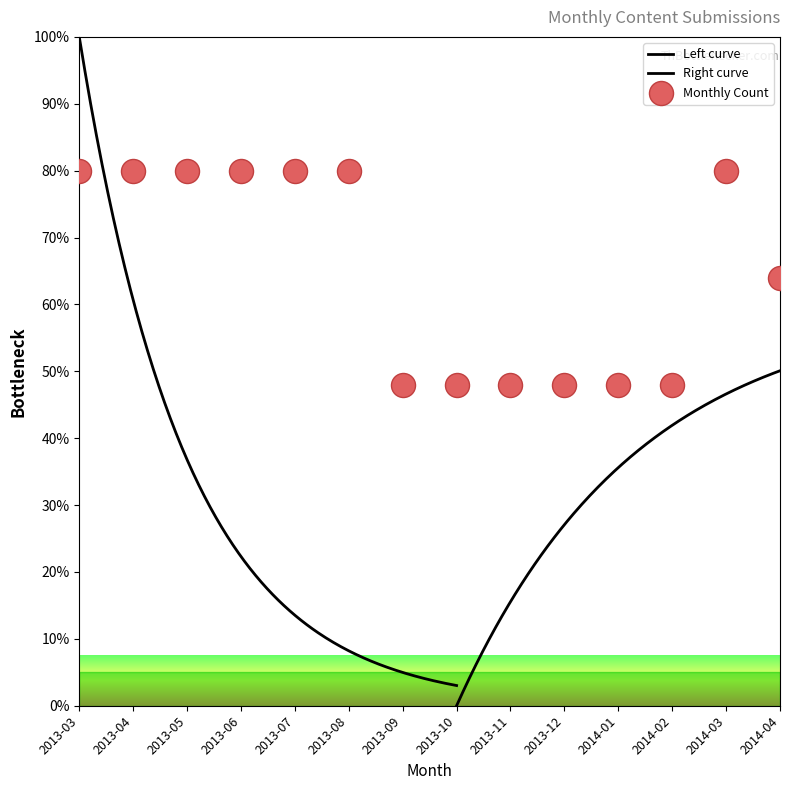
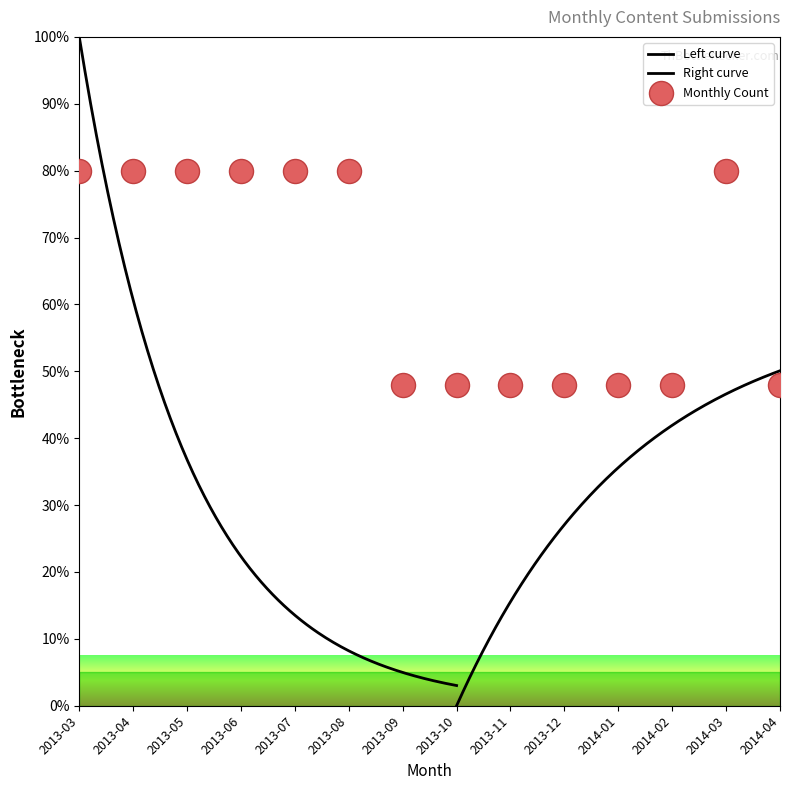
Monthly Count, 2014-04: 64% -> 48%
